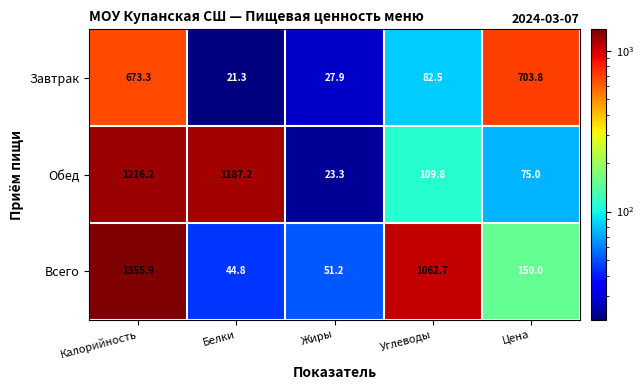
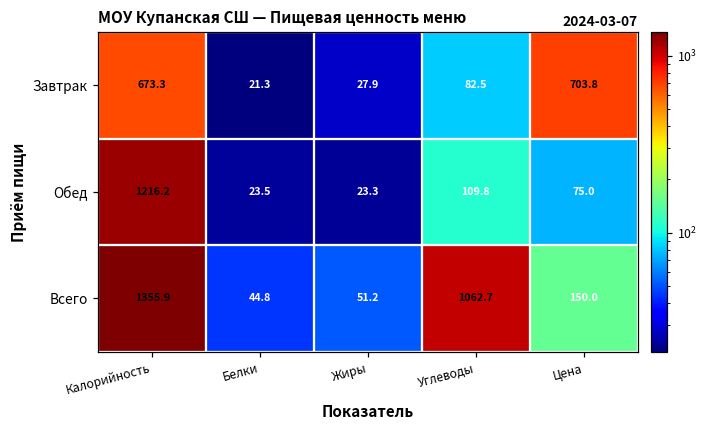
Обед, Белки: 1187.2 -> 23.5
